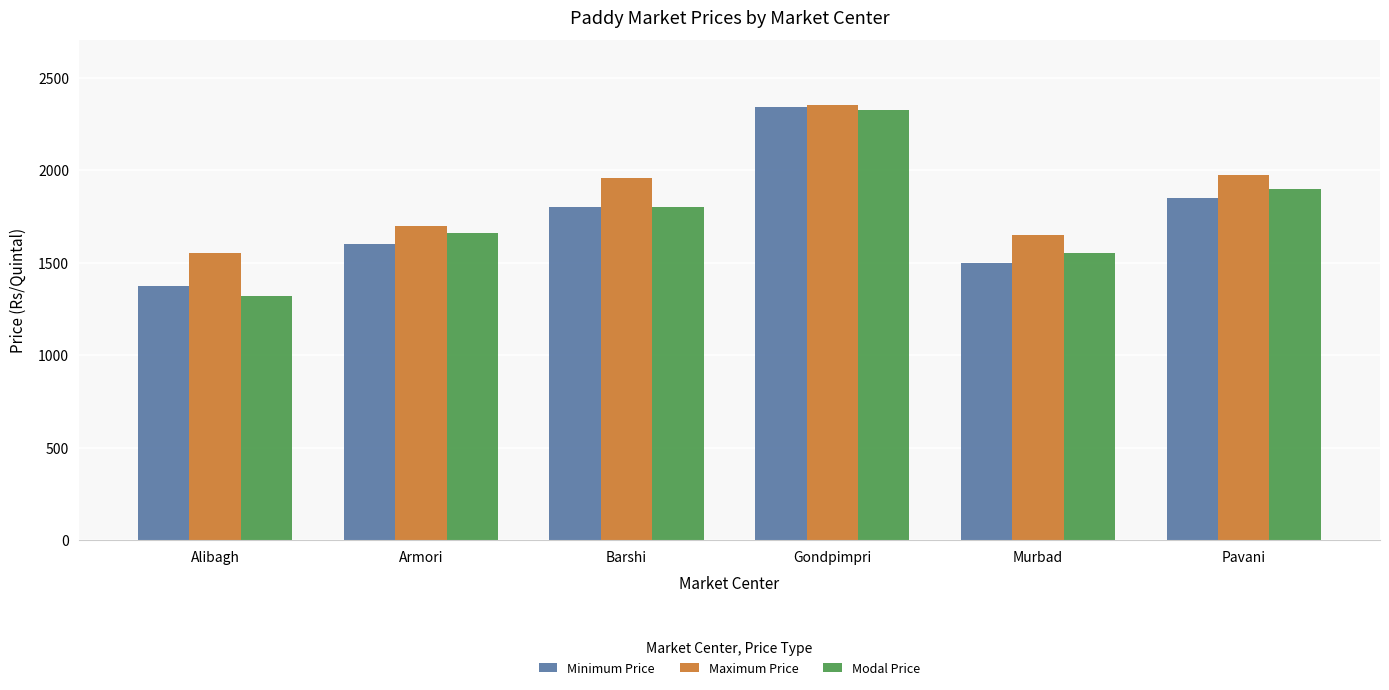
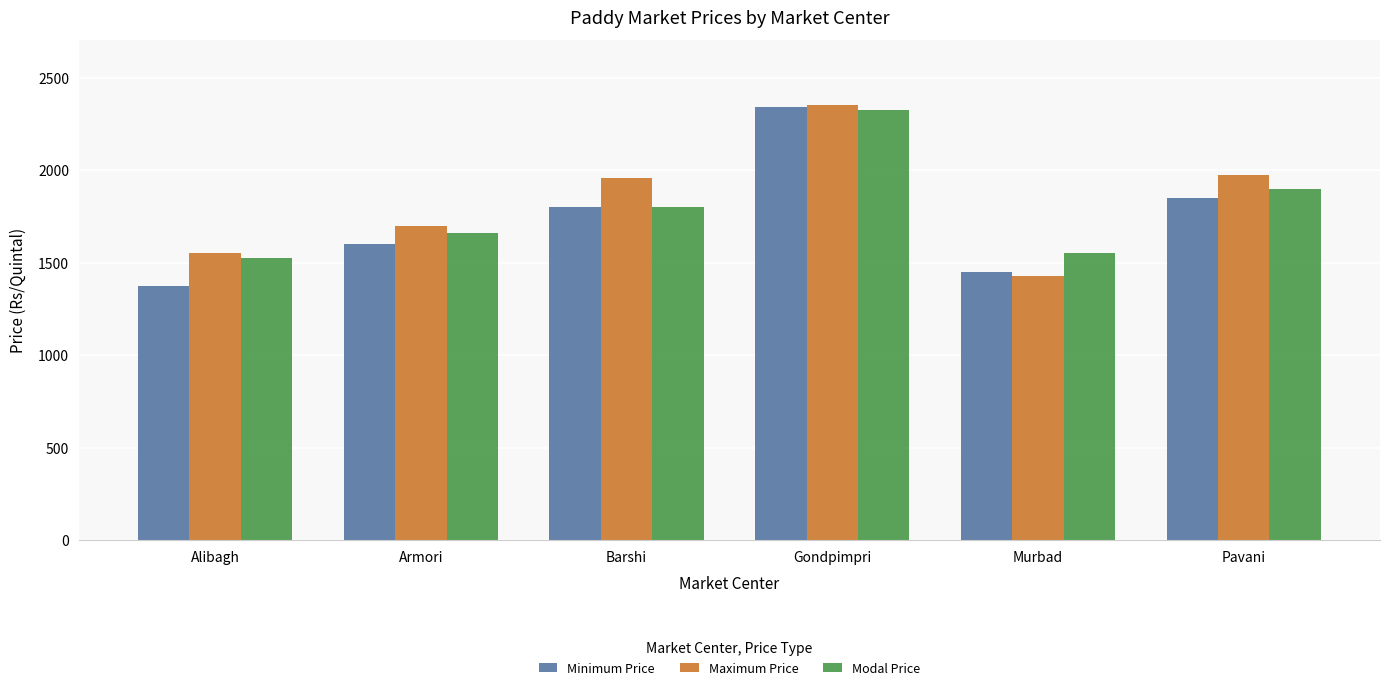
Modal Price, Alibagh: 1320 -> 1530
Minimum Price, Murbad: 1500 -> 1450
Maximum Price, Murbad: 1650 -> 1430
